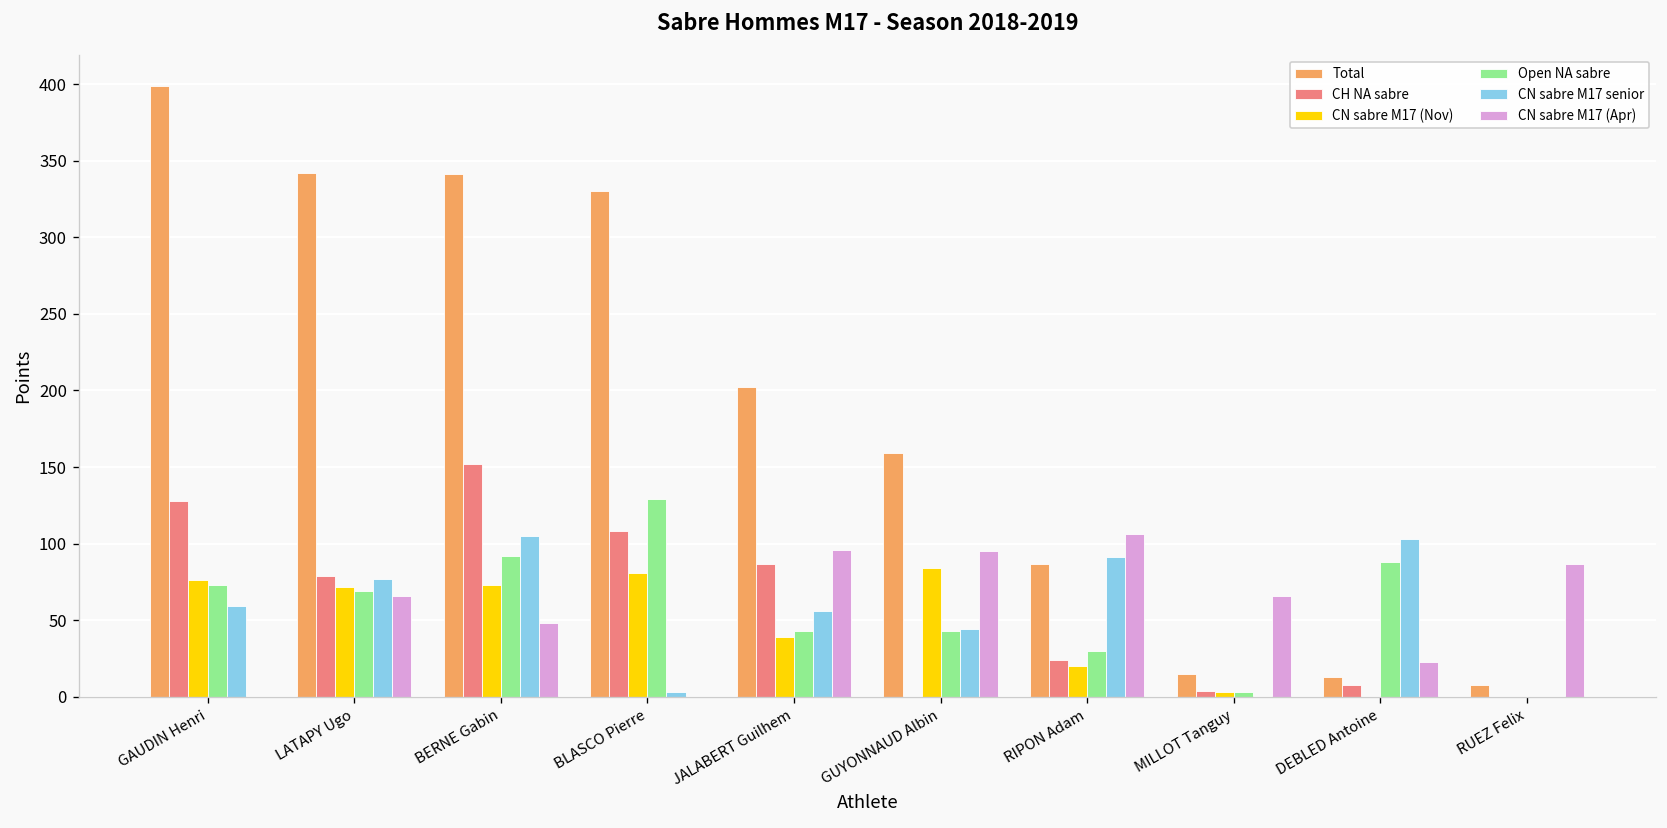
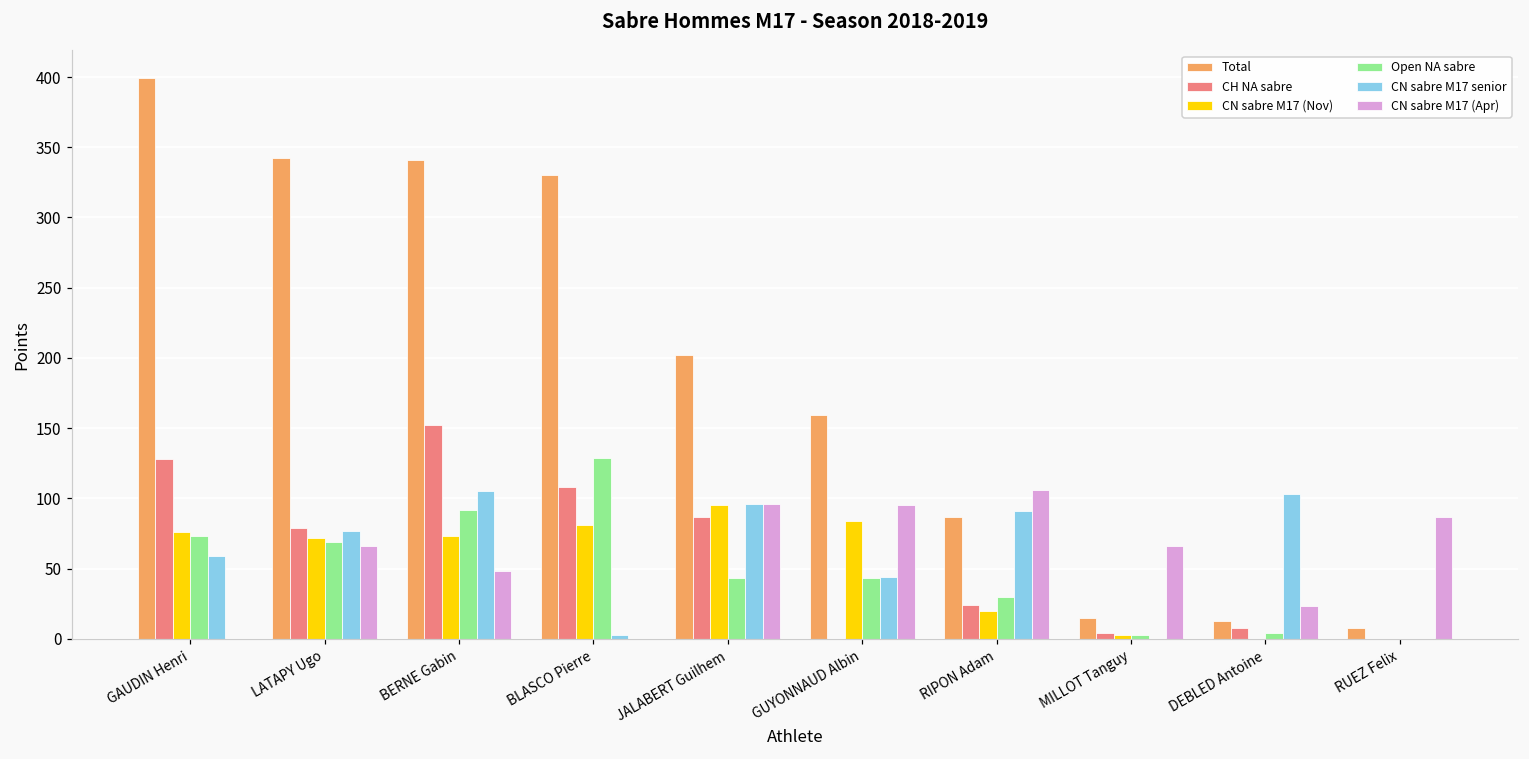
CN sabre M17 (Nov), JALABERT Guilhem: 39 -> 95
CN sabre M17 senior, JALABERT Guilhem: 56 -> 96
Open NA sabre, DEBLED Antoine: 88 -> 4
